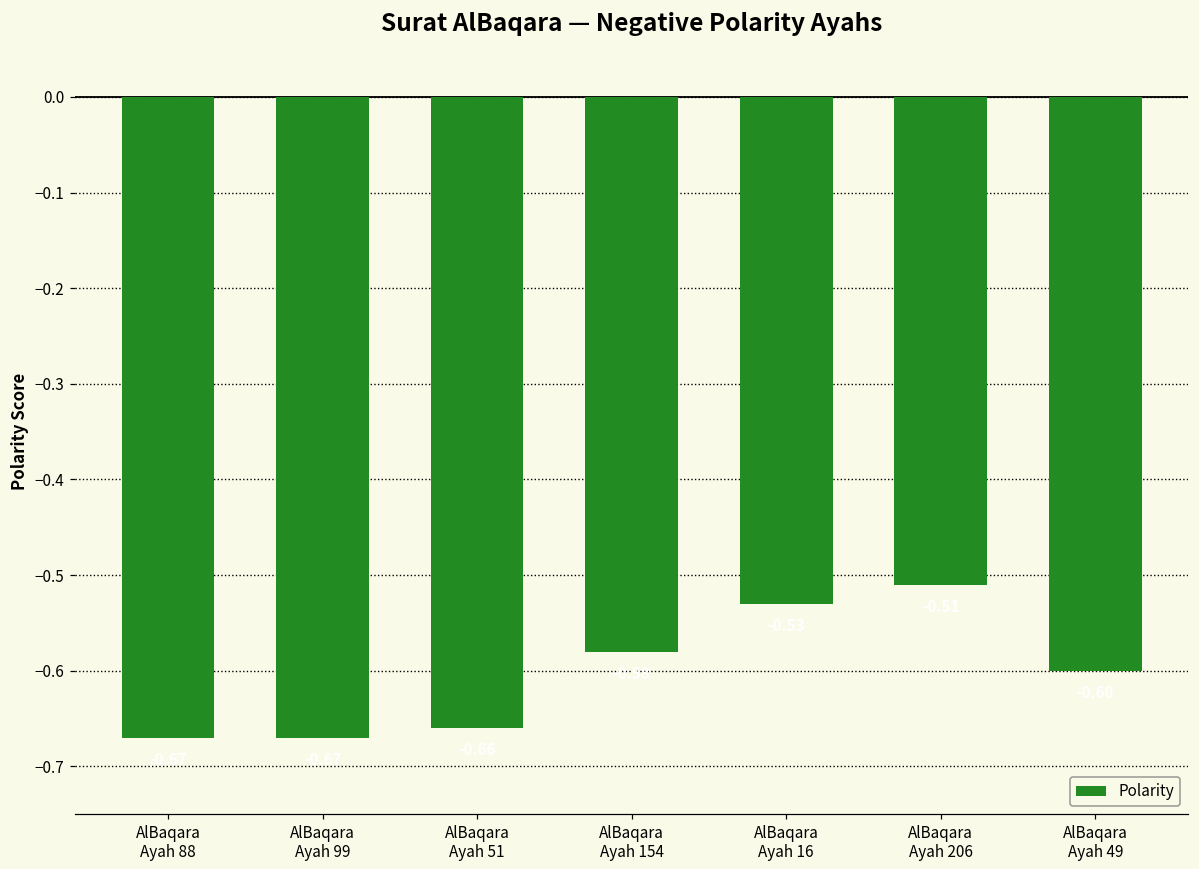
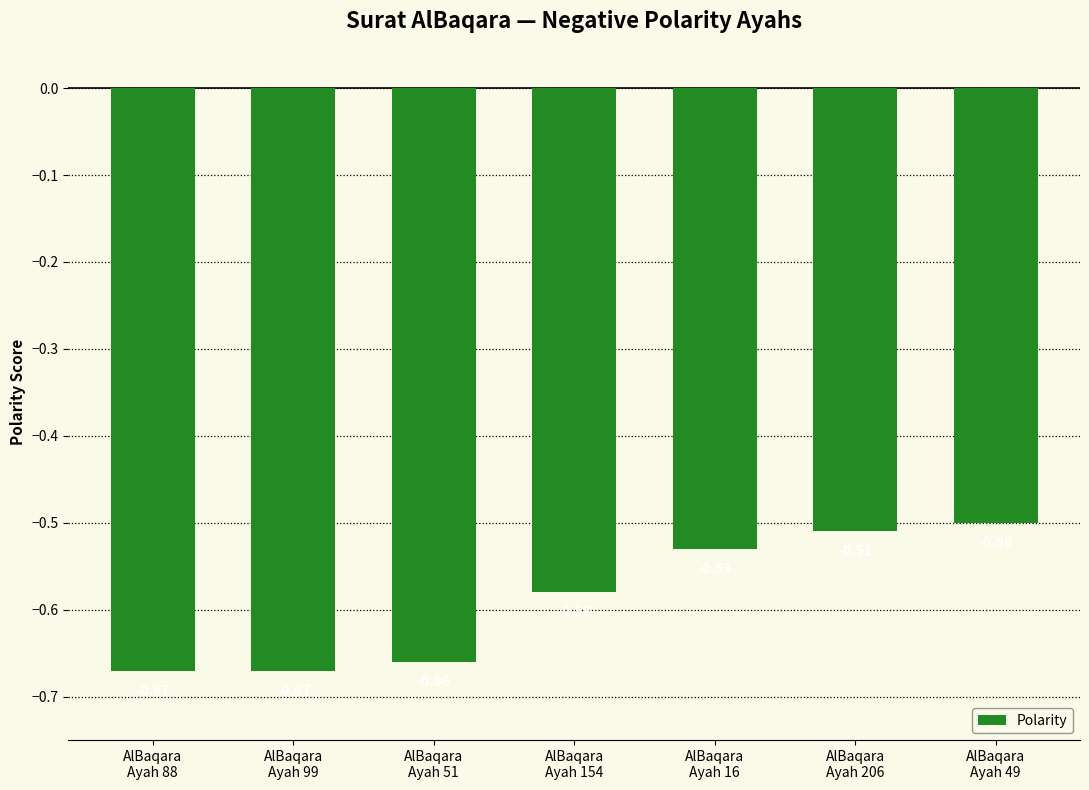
AlBaqara Ayah 49: -0.6 -> -0.5
